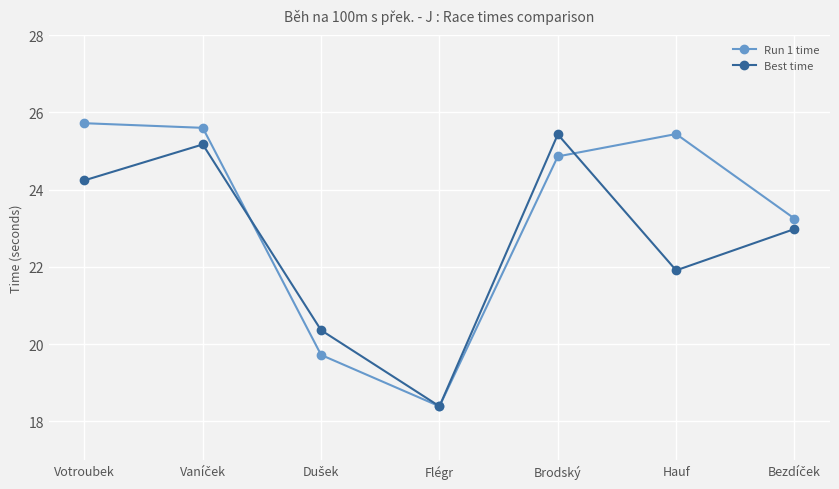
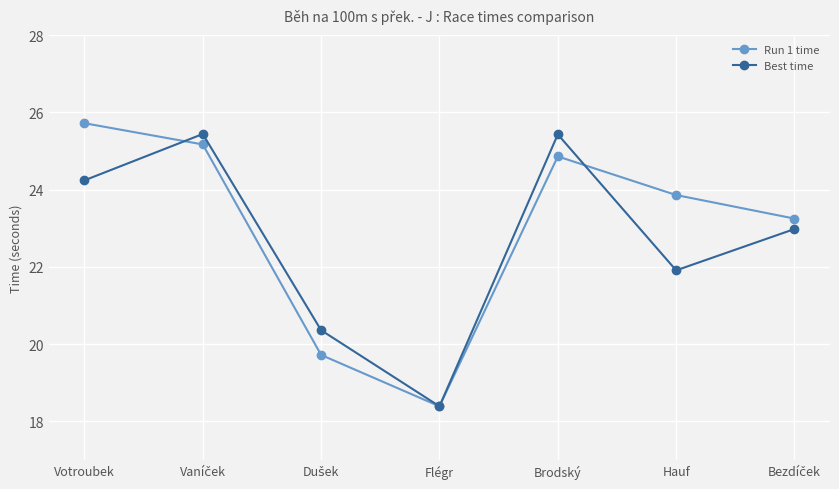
Run 1 time, Vaníček: 25.6 -> 25.2
Best time, Vaníček: 25.2 -> 25.4
Run 1 time, Hauf: 25.4 -> 23.9
